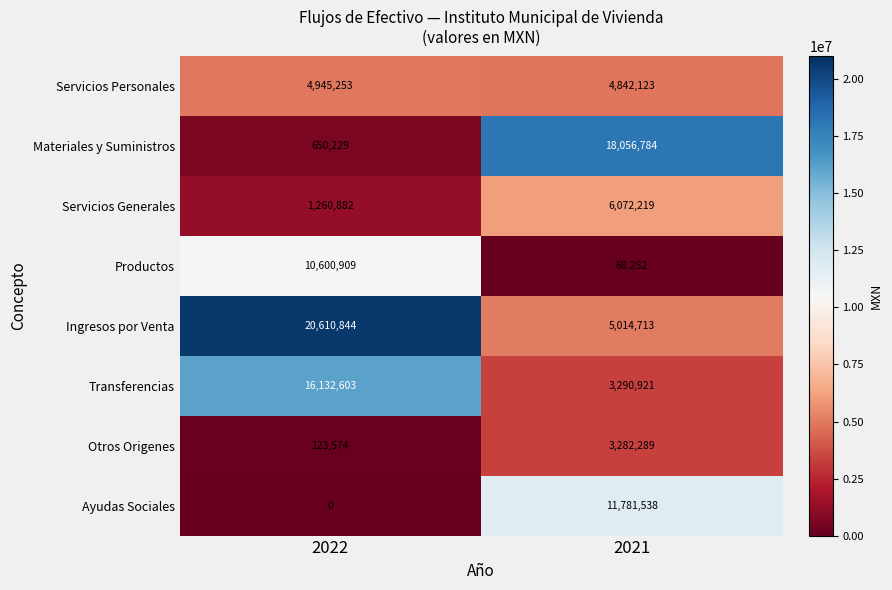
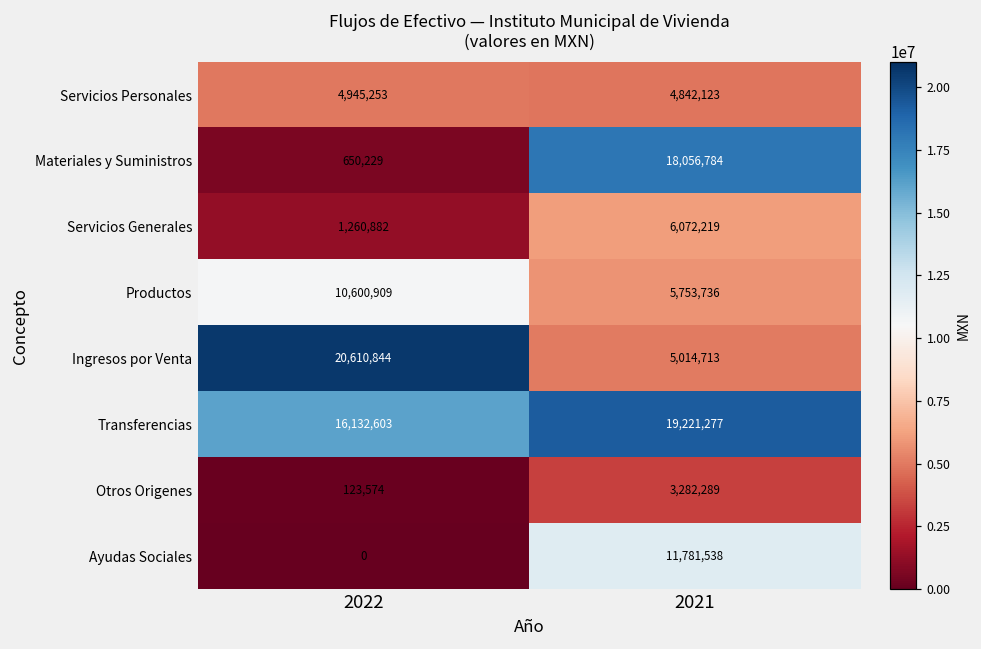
Productos, 2021: 68,252 -> 5,753,736
Transferencias, 2021: 3,290,921 -> 19,221,277
